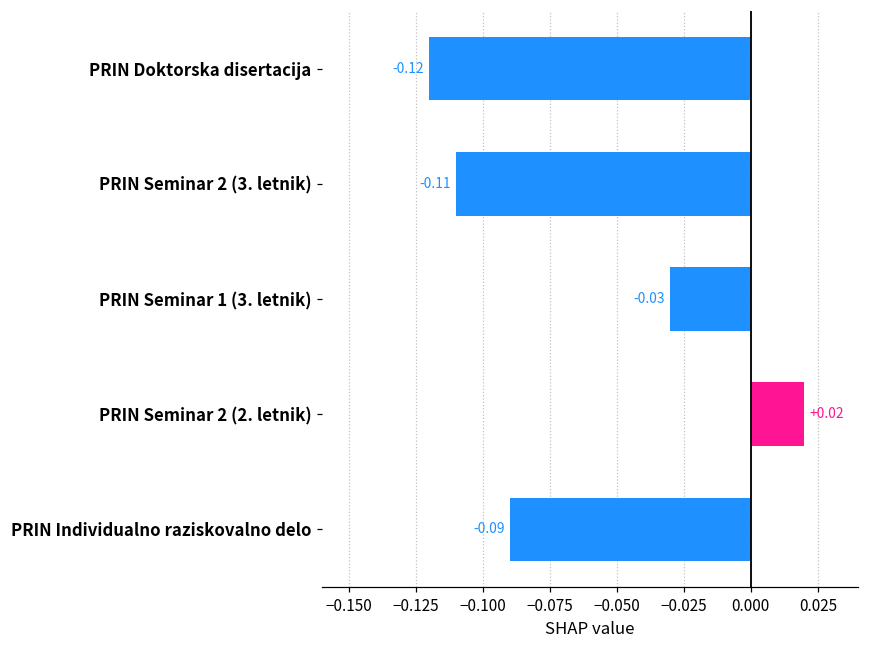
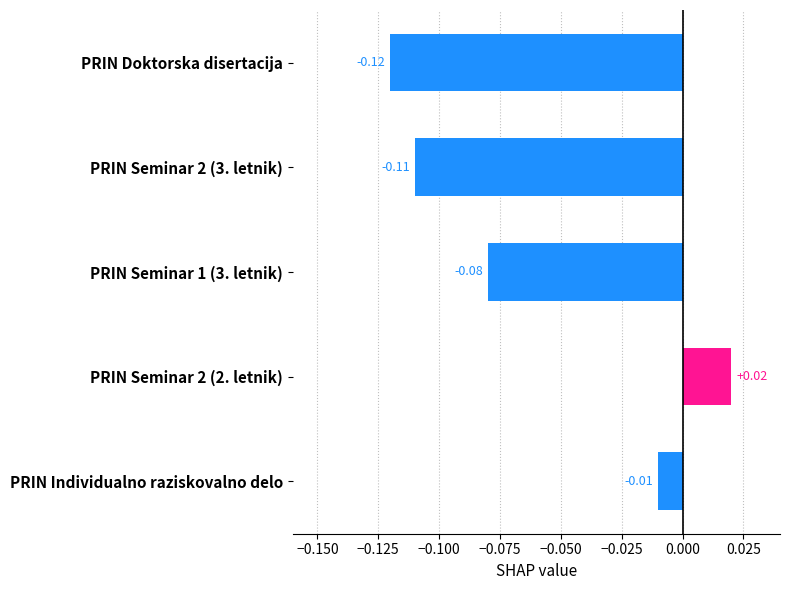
PRIN Seminar 1 (3. letnik): -0.03 -> -0.08
PRIN Individualno raziskovalno delo: -0.09 -> -0.01
